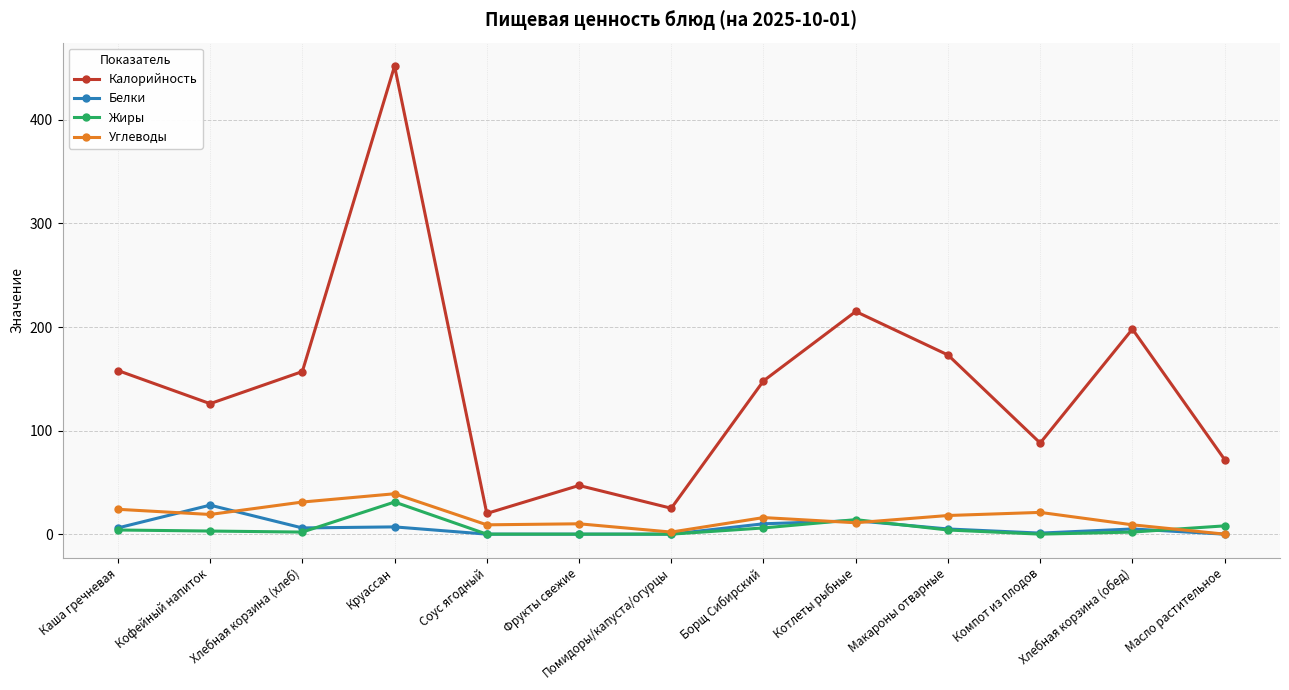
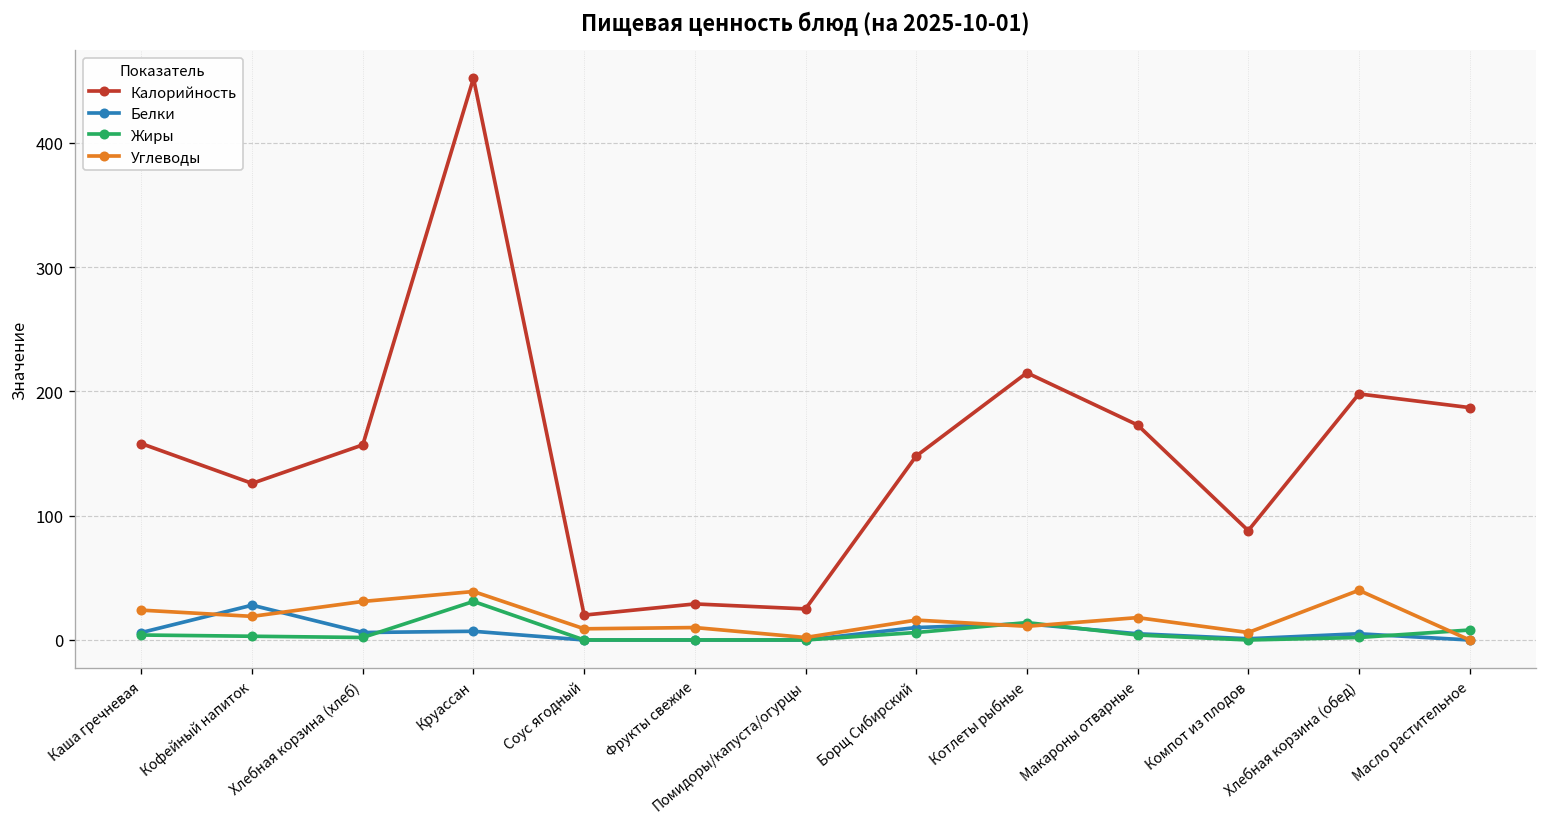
Калорийность, Фрукты свежие: 47 -> 29
Углеводы, Компот из плодов: 21 -> 6
Углеводы, Хлебная корзина (обед): 9 -> 40
Калорийность, Масло растительное: 72 -> 187
